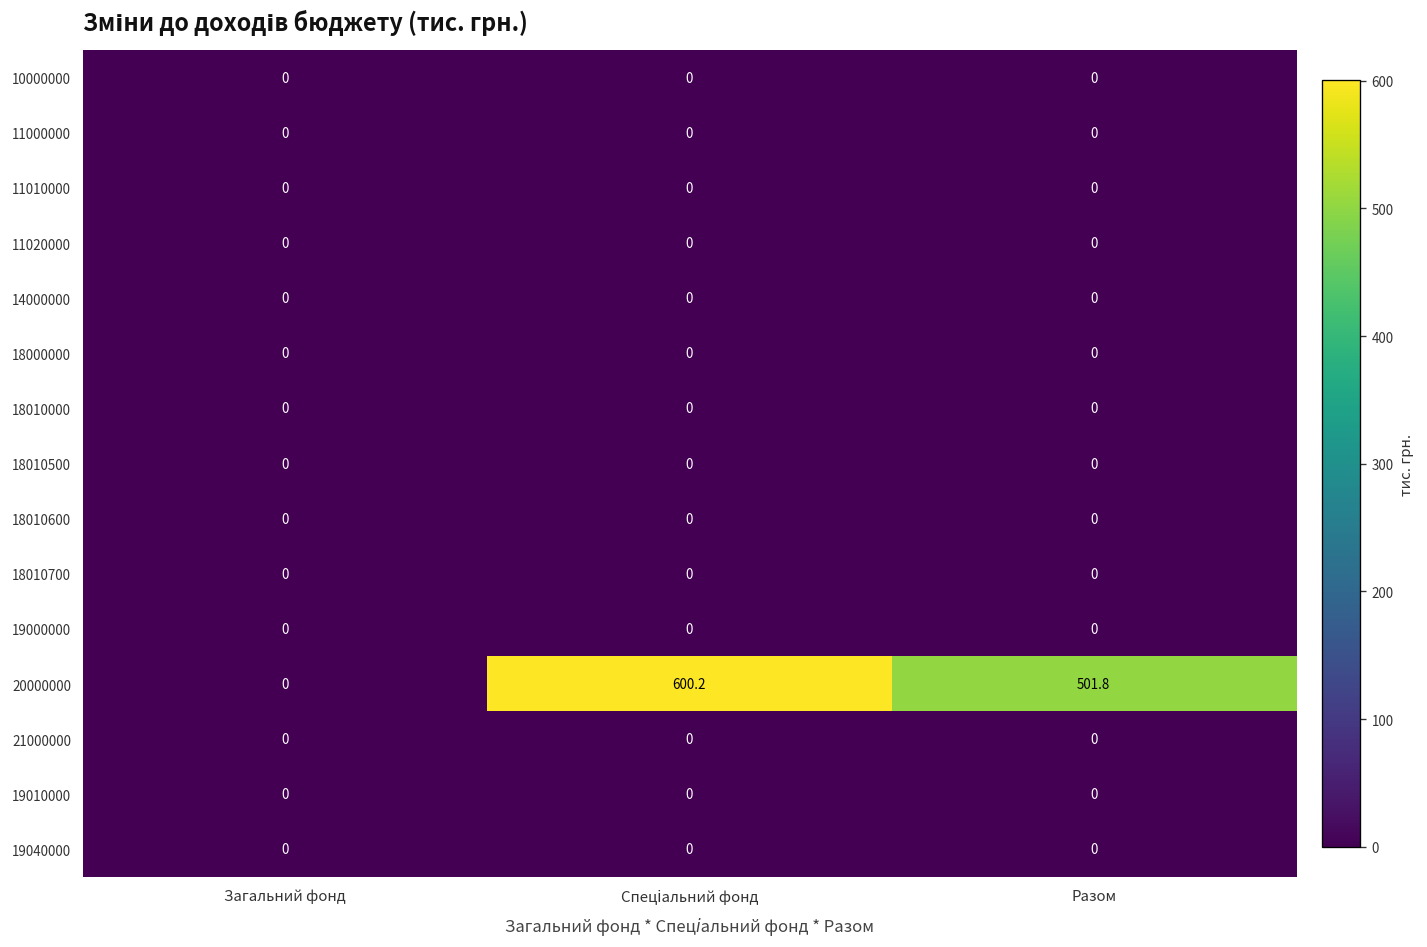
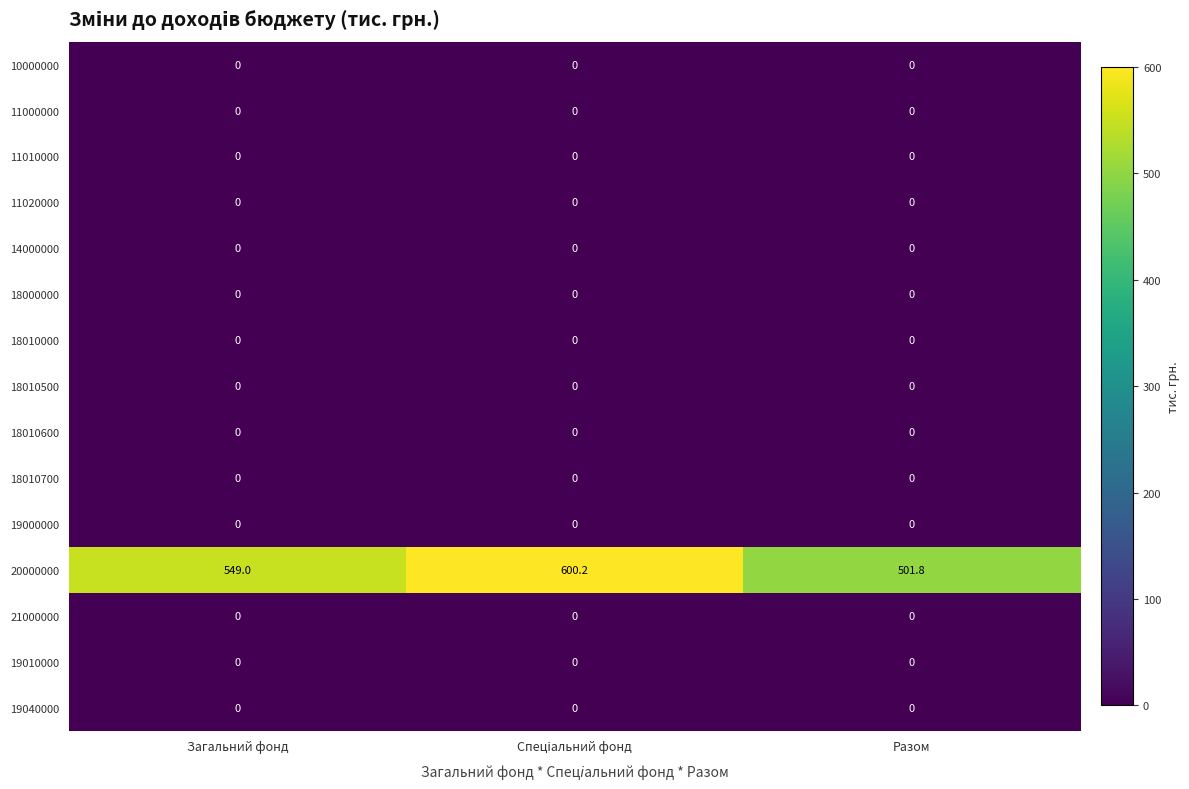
20000000, Загальний фонд: 0 -> 549.0
